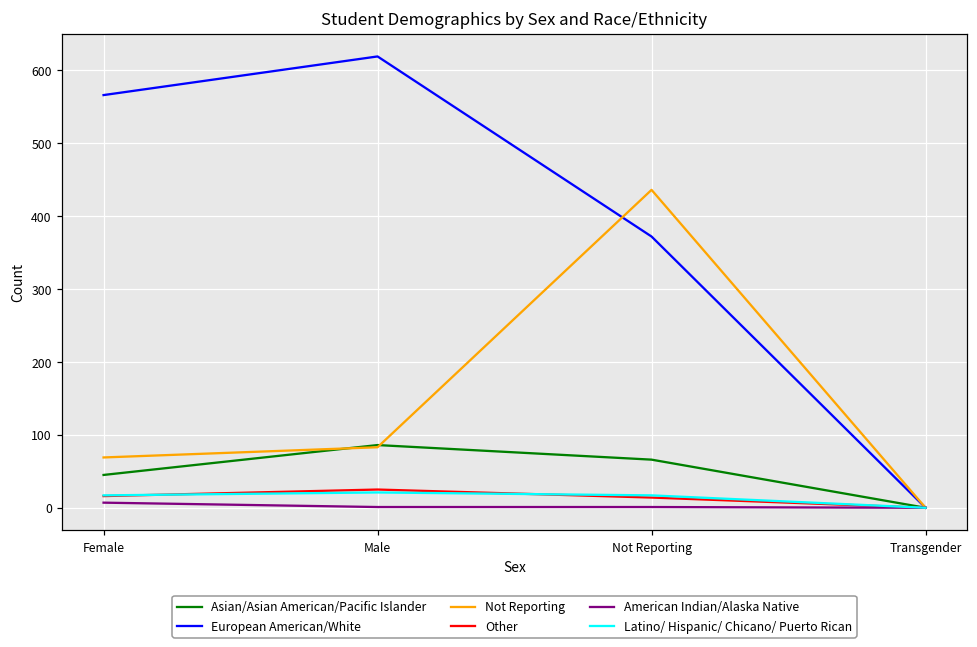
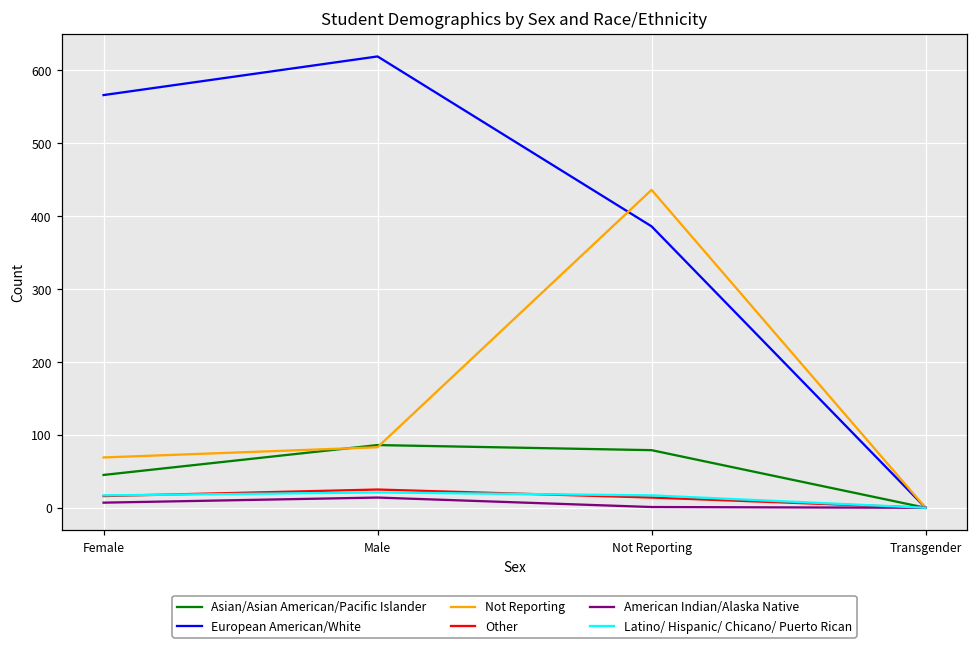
American Indian/Alaska Native, Male: 0 -> 10
Asian/Asian American/Pacific Islander, Not Reporting: 70 -> 80
European American/White, Not Reporting: 370 -> 390
